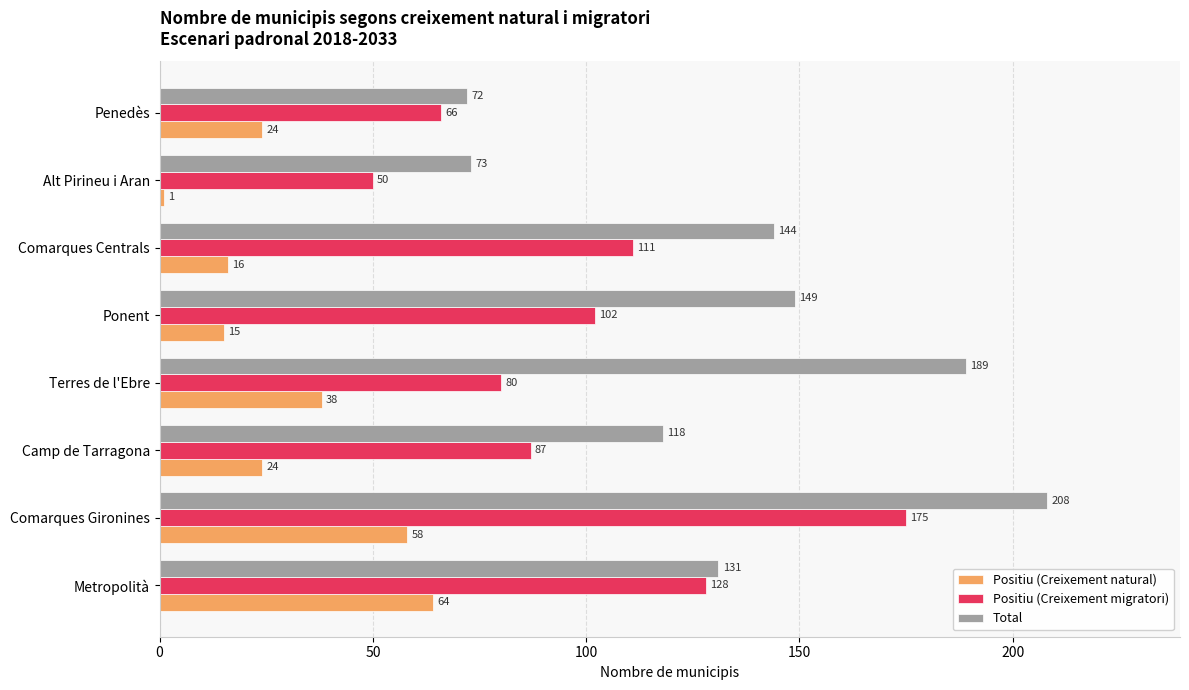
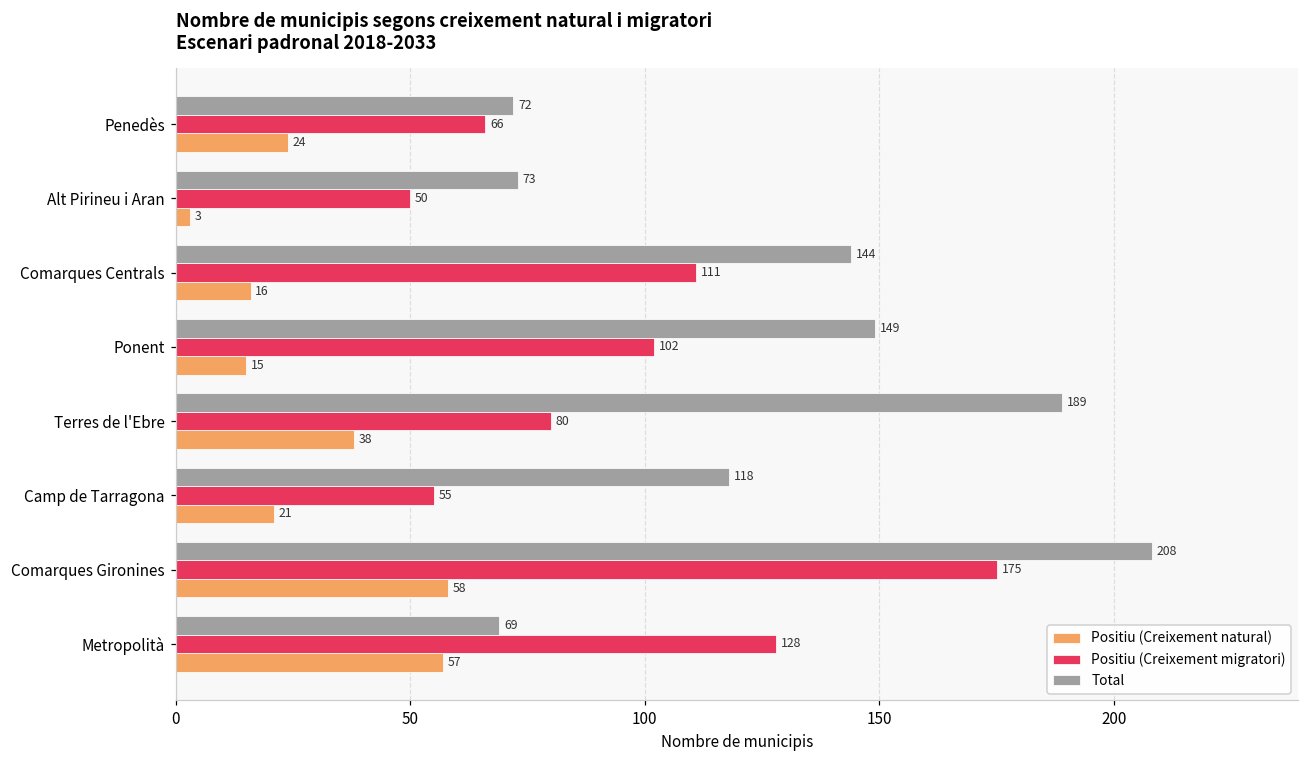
Positiu (Creixement natural), Alt Pirineu i Aran: 1 -> 3
Positiu (Creixement migratori), Camp de Tarragona: 87 -> 55
Positiu (Creixement natural), Camp de Tarragona: 24 -> 21
Total, Metropolità: 131 -> 69
Positiu (Creixement natural), Metropolità: 64 -> 57
